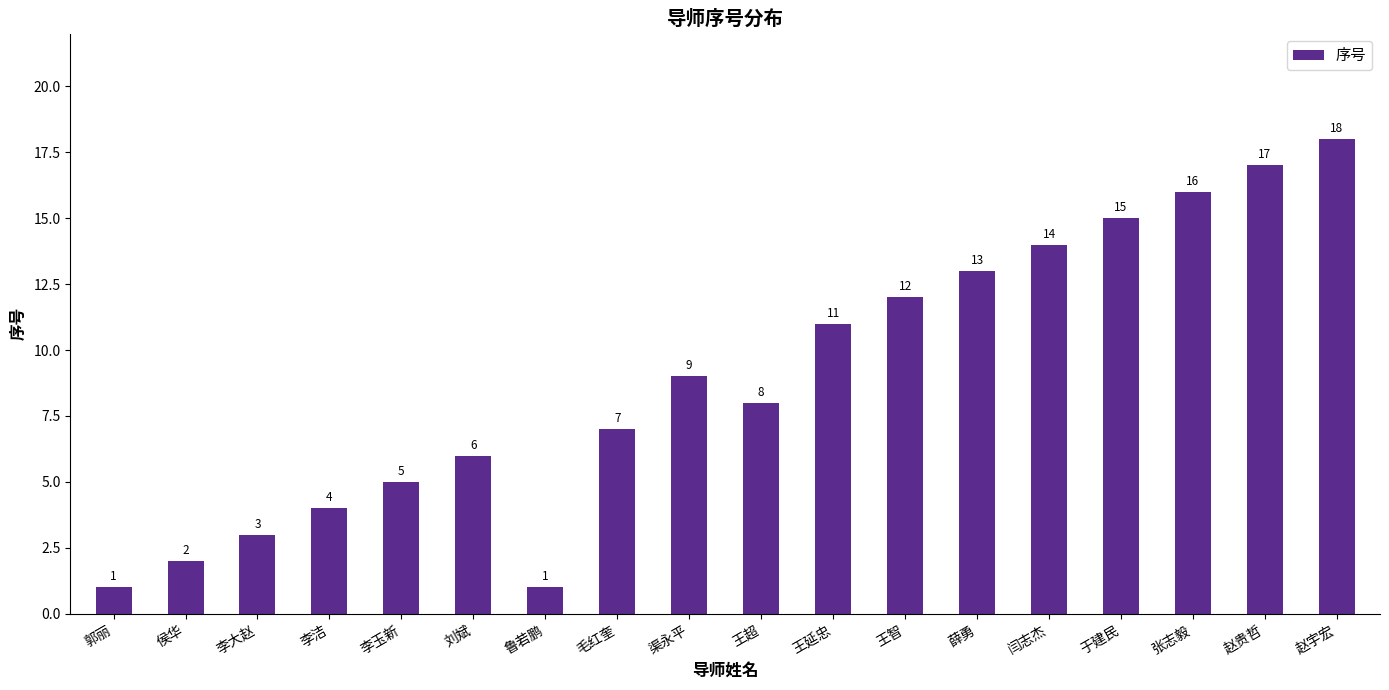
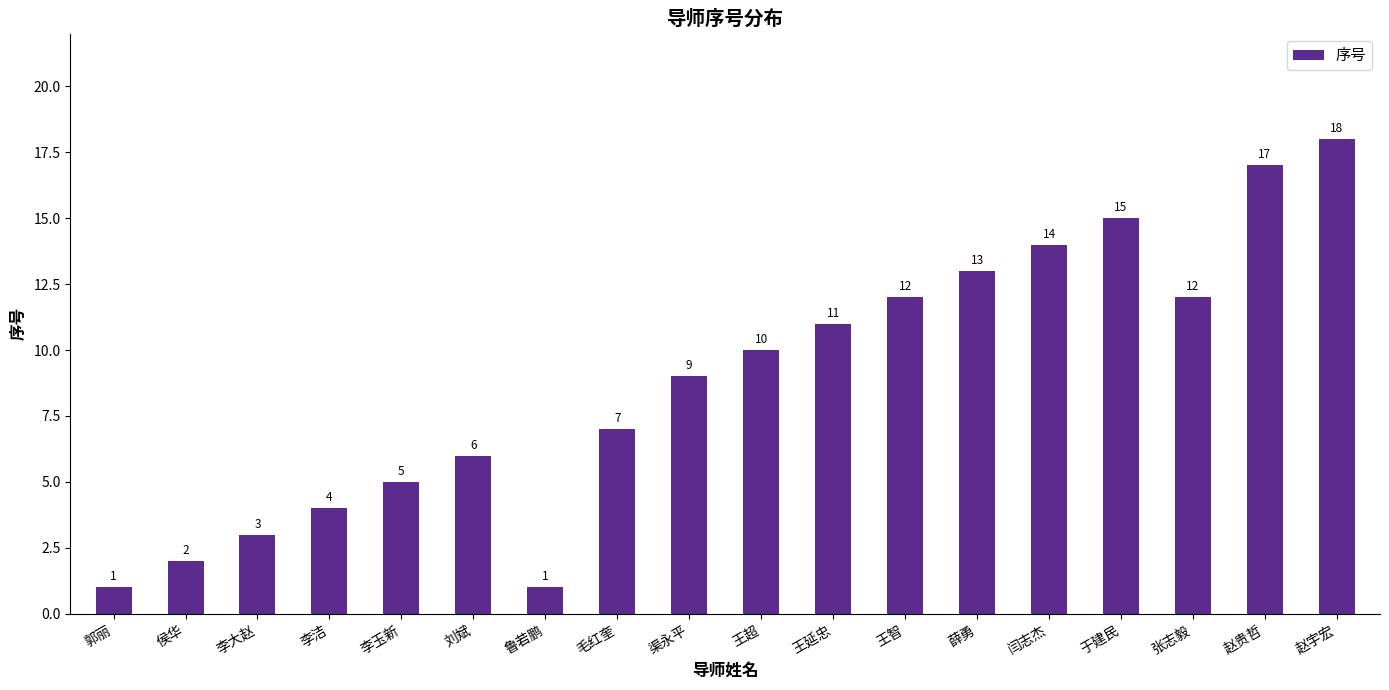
王超: 8 -> 10
张志毅: 16 -> 12
